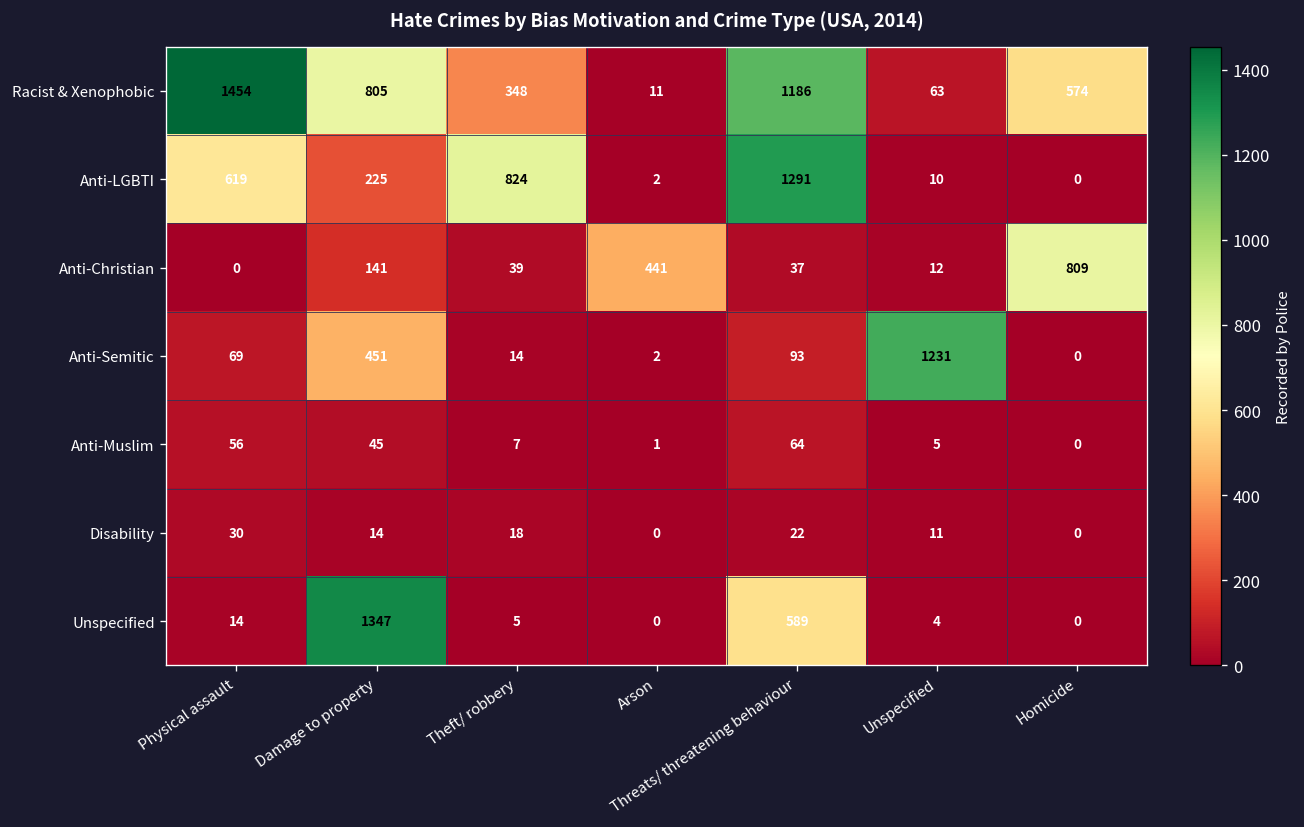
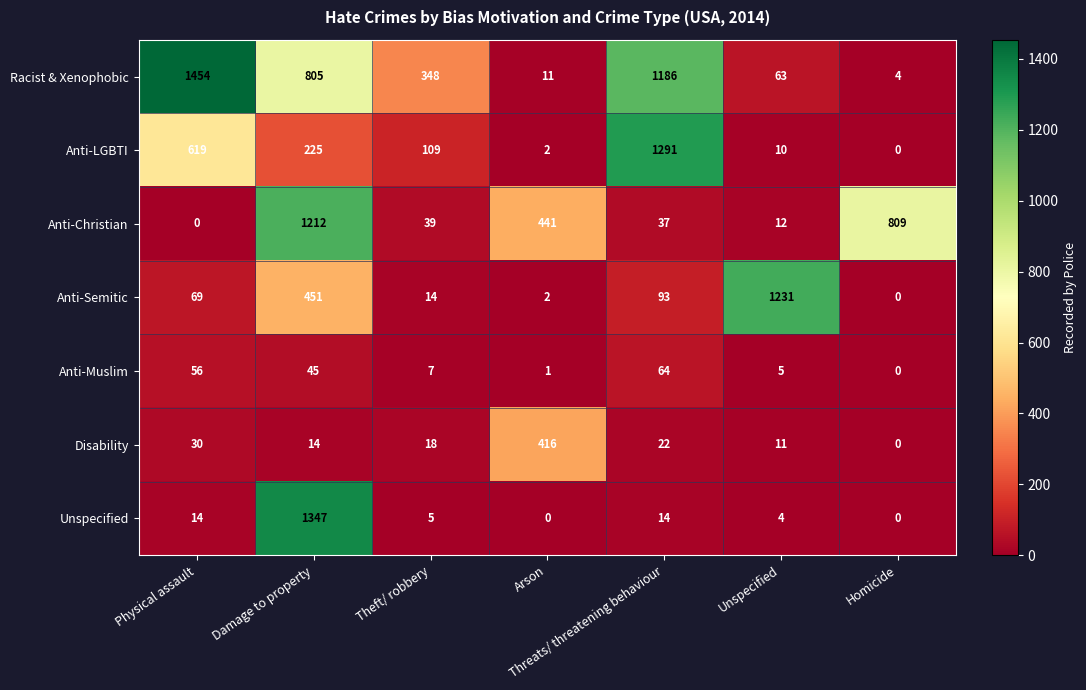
Racist & Xenophobic, Homicide: 574 -> 4
Anti-LGBTI, Theft/ robbery: 824 -> 109
Anti-Christian, Damage to property: 141 -> 1212
Disability, Arson: 0 -> 416
Unspecified, Threats/ threatening behaviour: 589 -> 14
